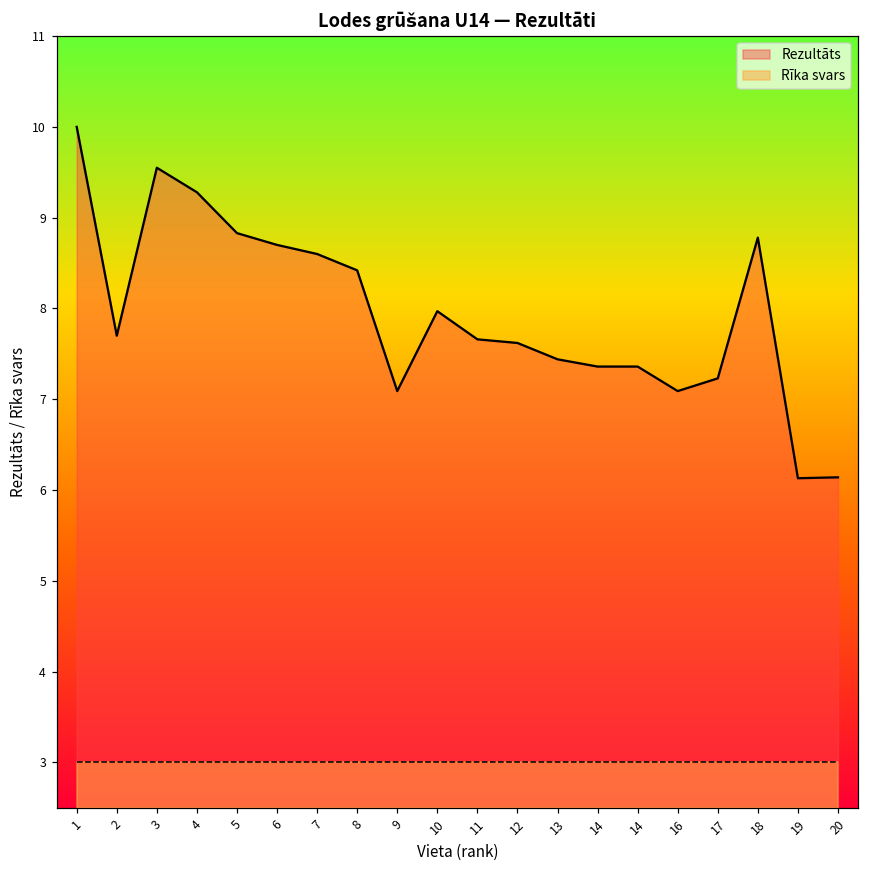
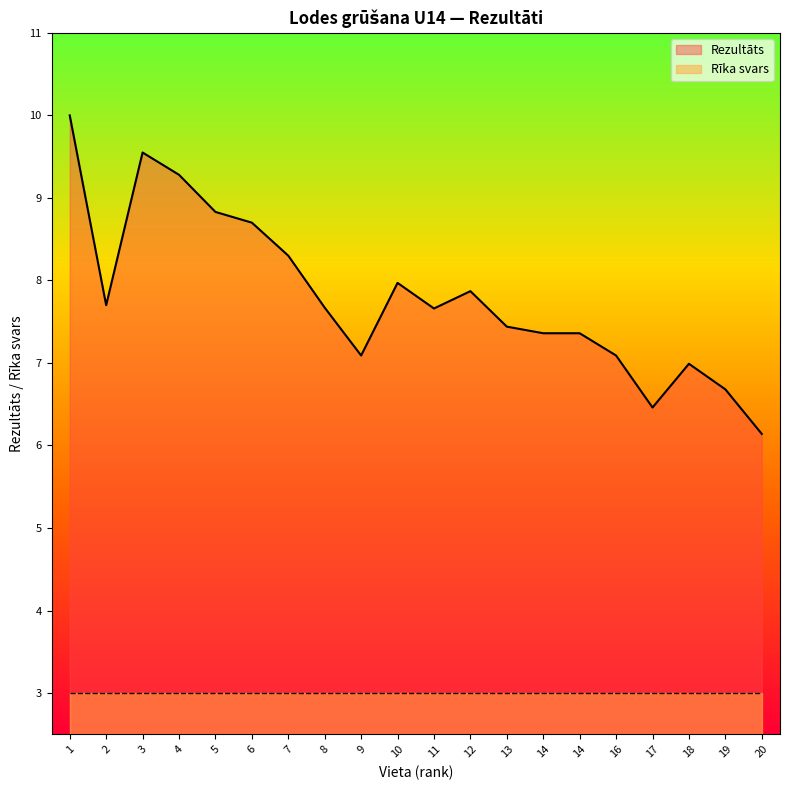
Rezultāts, 7: 8.6 -> 8.3
Rezultāts, 8: 8.4 -> 7.7
Rezultāts, 12: 7.6 -> 7.9
Rezultāts, 17: 7.2 -> 6.5
Rezultāts, 18: 8.8 -> 7.0
Rezultāts, 19: 6.1 -> 6.7
